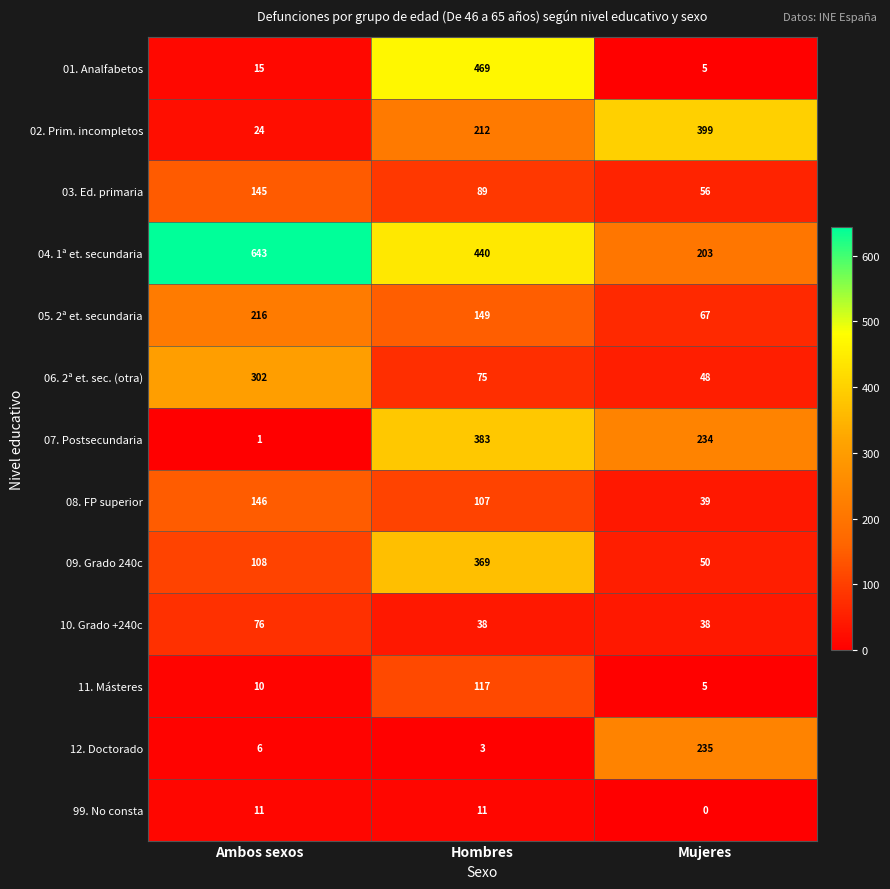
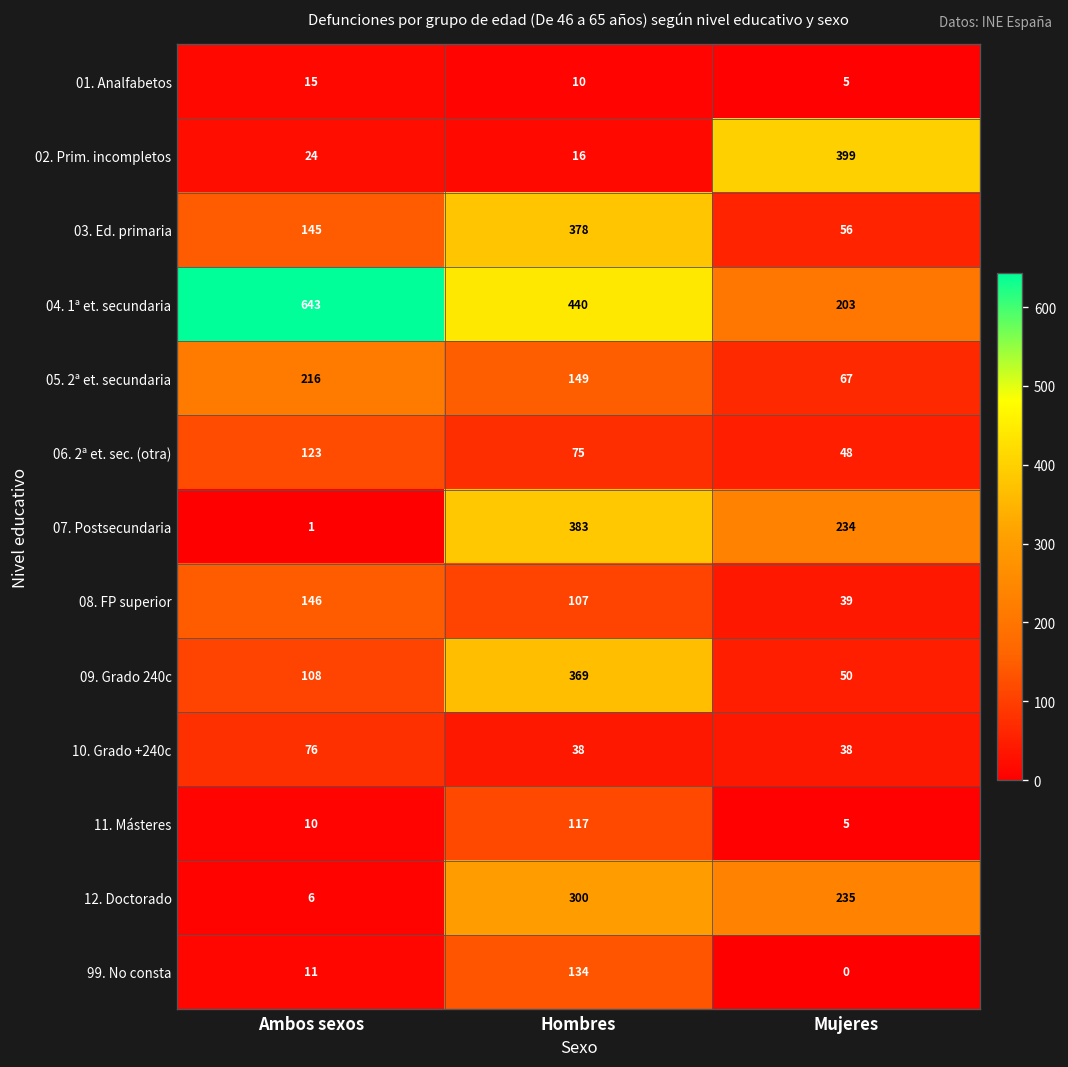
01. Analfabetos, Hombres: 469 -> 10
02. Prim. incompletos, Hombres: 212 -> 16
03. Ed. primaria, Hombres: 89 -> 378
06. 2ª et. sec. (otra), Ambos sexos: 302 -> 123
12. Doctorado, Hombres: 3 -> 300
99. No consta, Hombres: 11 -> 134
